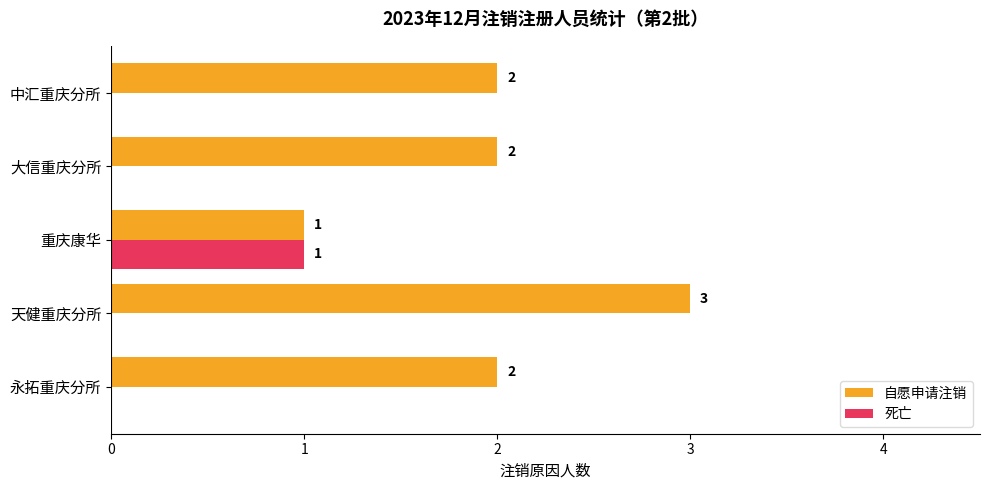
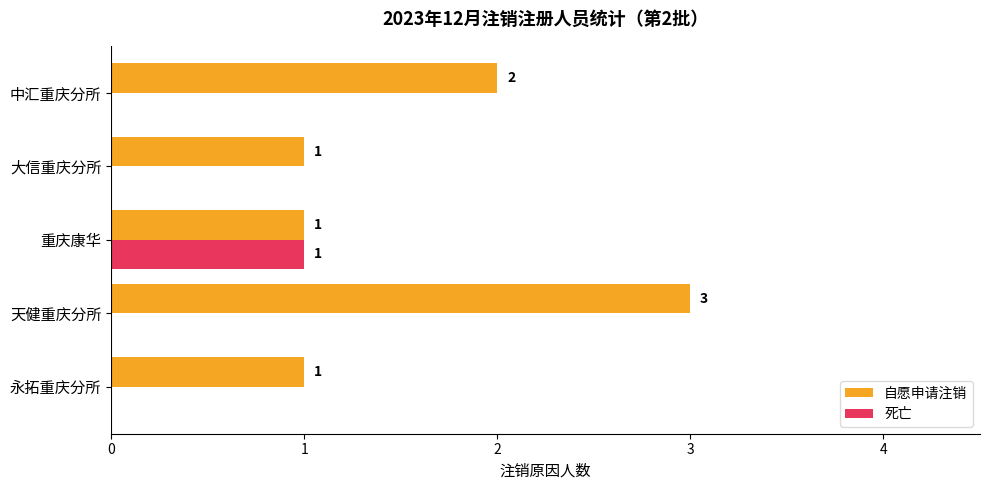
自愿申请注销, 大信重庆分所: 2 -> 1
自愿申请注销, 永拓重庆分所: 2 -> 1
